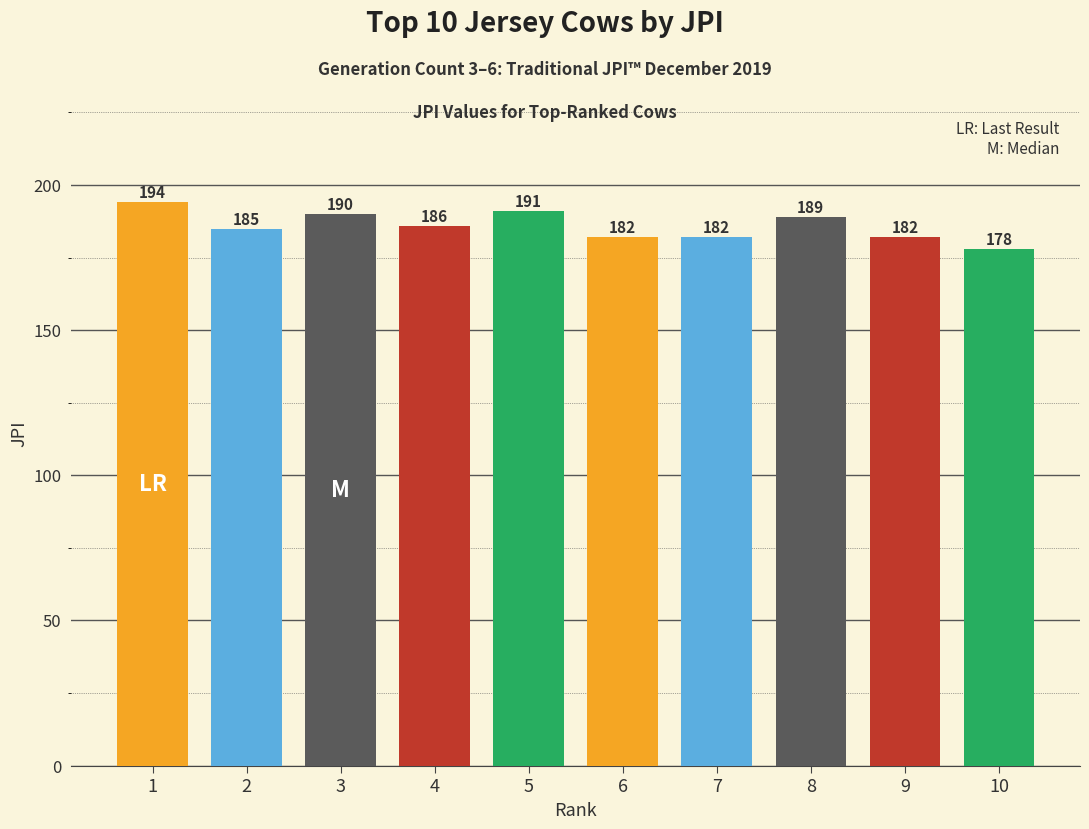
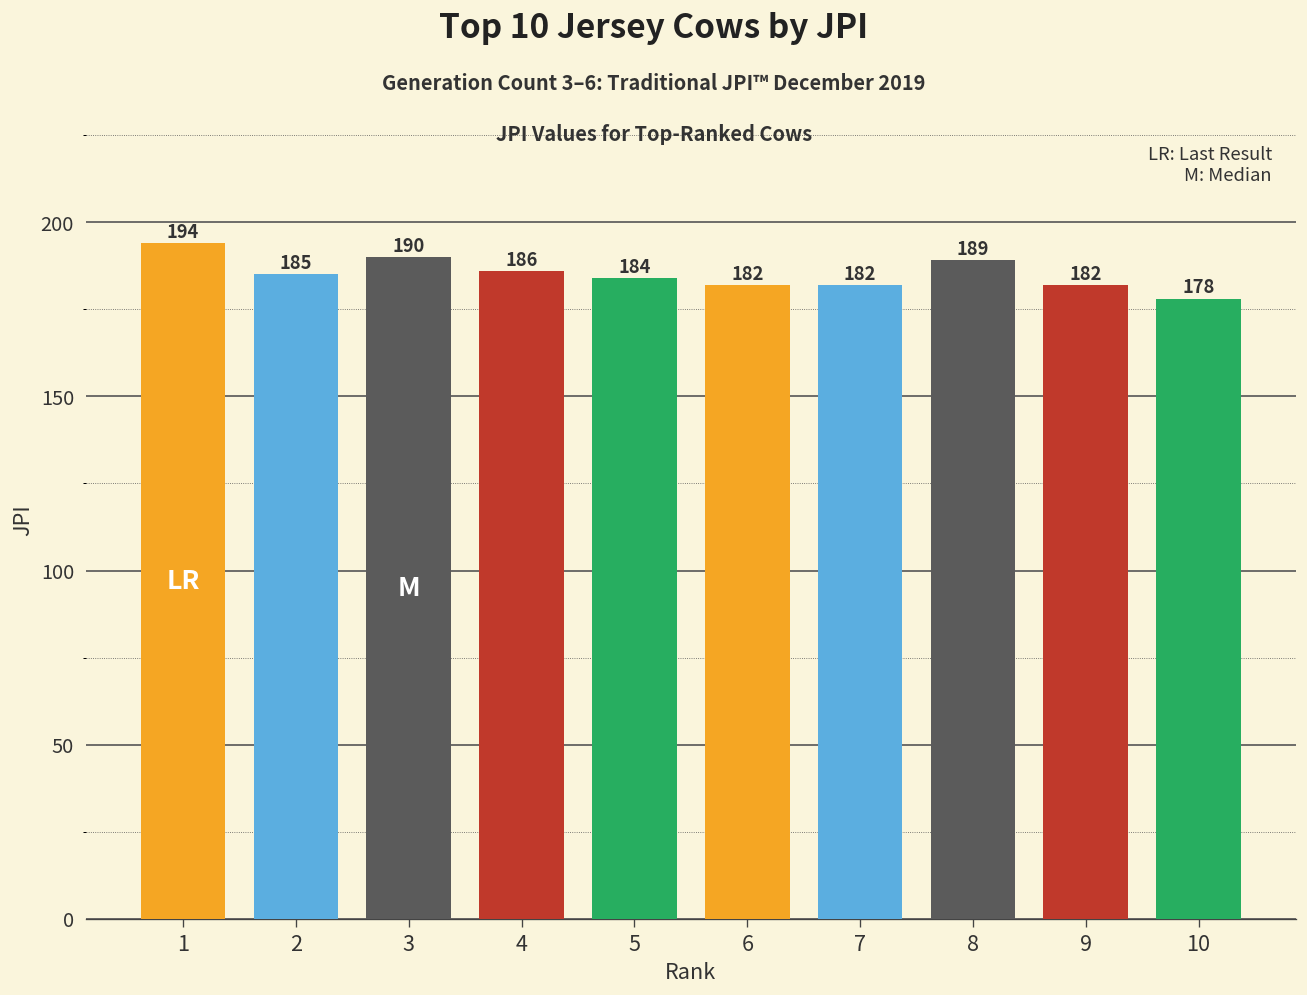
5: 191 -> 184
